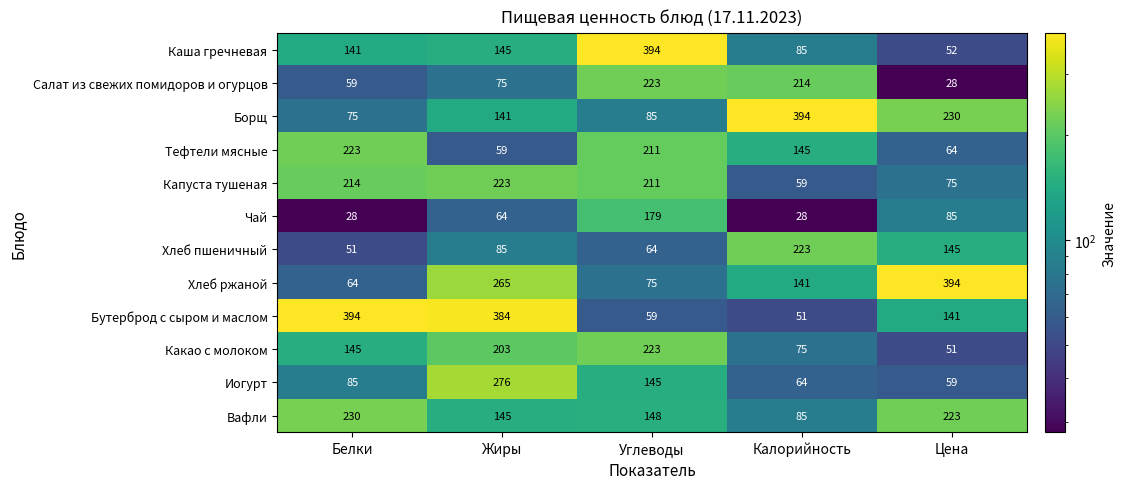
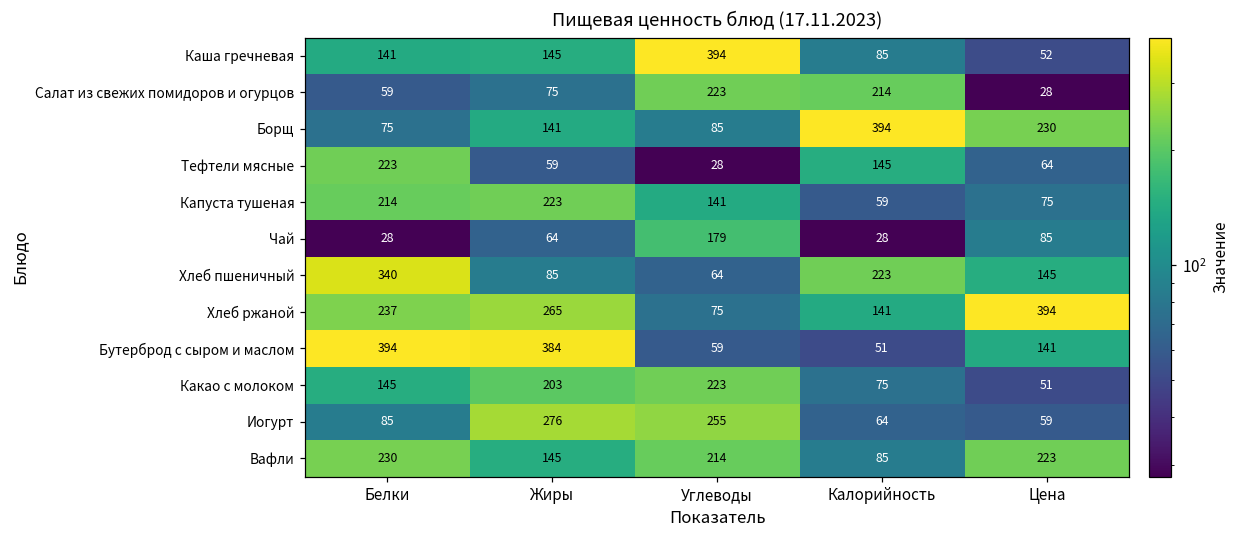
Тефтели мясные, Углеводы: 211 -> 28
Капуста тушеная, Углеводы: 211 -> 141
Хлеб пшеничный, Белки: 51 -> 340
Хлеб ржаной, Белки: 64 -> 237
Иогурт, Углеводы: 145 -> 255
Вафли, Углеводы: 148 -> 214
